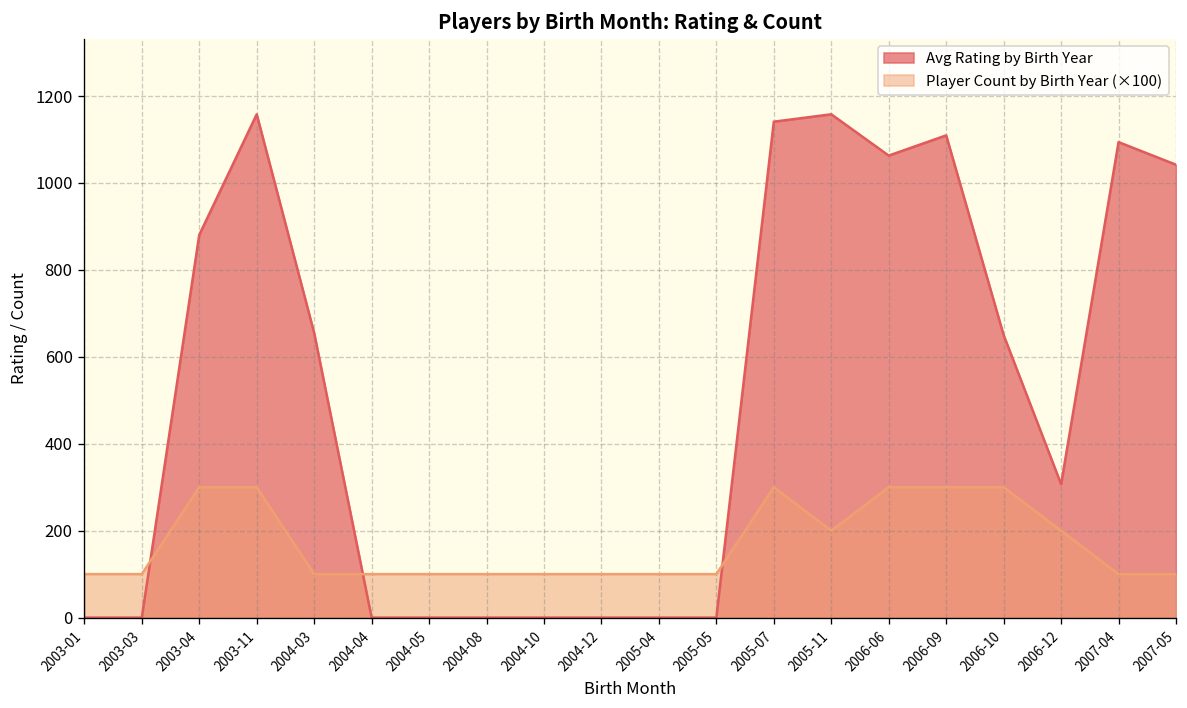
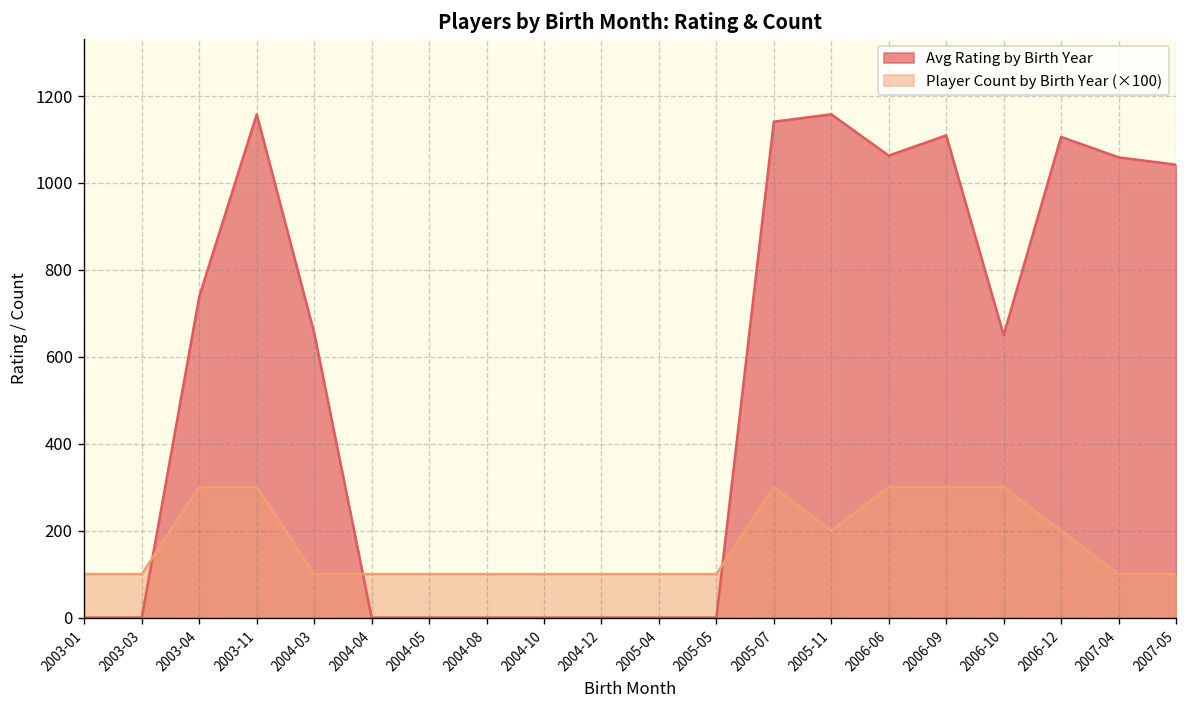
Avg Rating by Birth Year, 2003-04: 880 -> 740
Avg Rating by Birth Year, 2006-12: 310 -> 1110
Avg Rating by Birth Year, 2007-04: 1090 -> 1060
